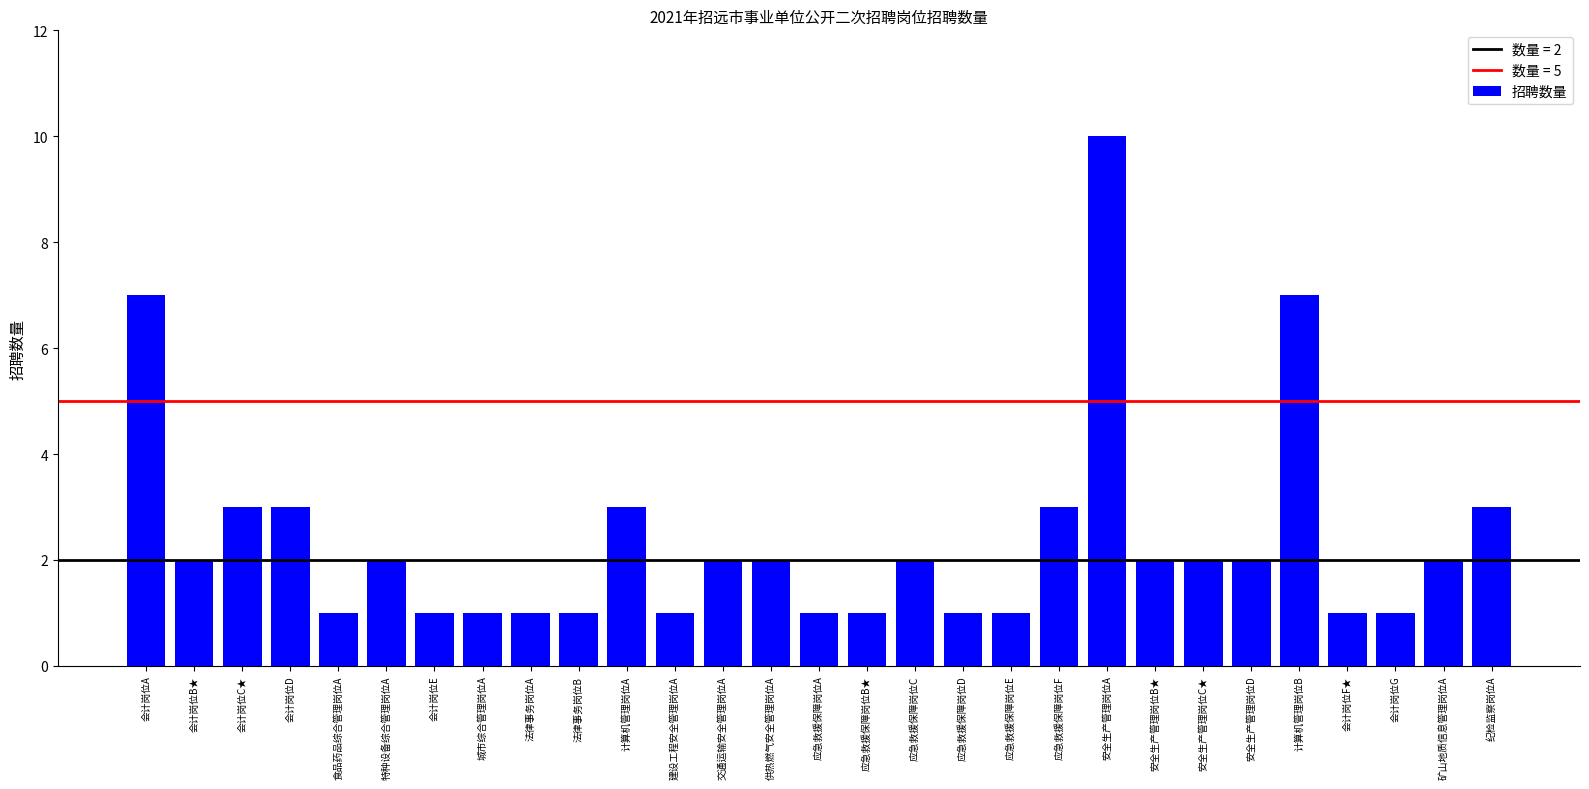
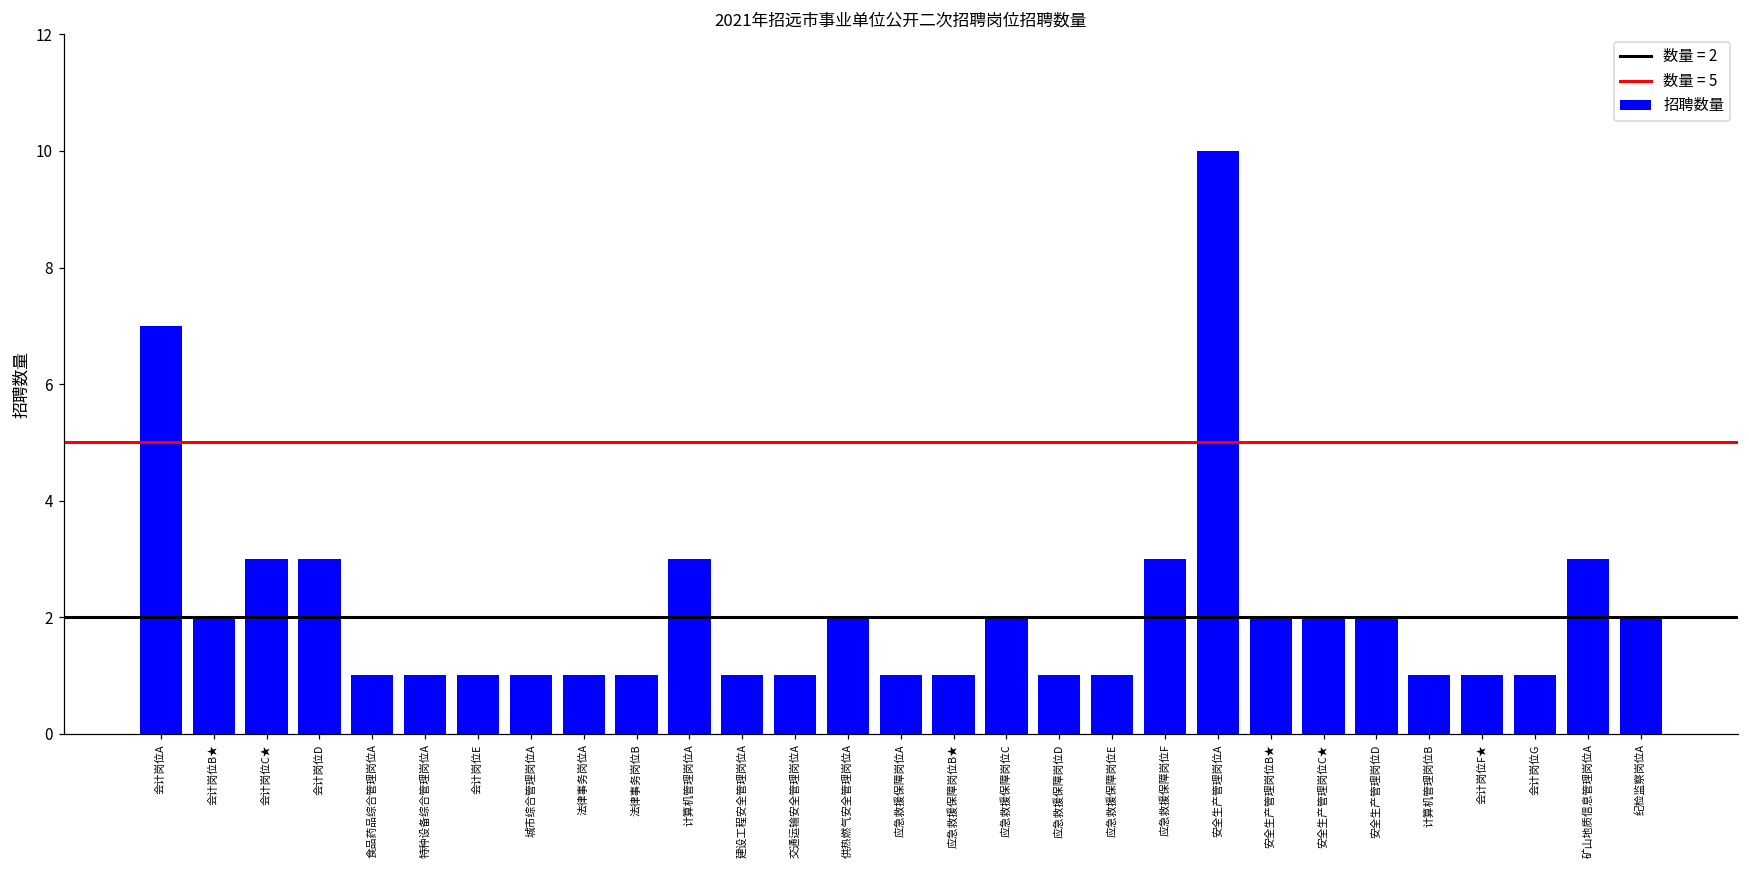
特种设备综合管理岗位A: 2 -> 1
交通运输安全管理岗位A: 2 -> 1
计算机管理岗位B: 7 -> 1
矿山地质信息管理岗位A: 2 -> 3
纪检监察岗位A: 3 -> 2
